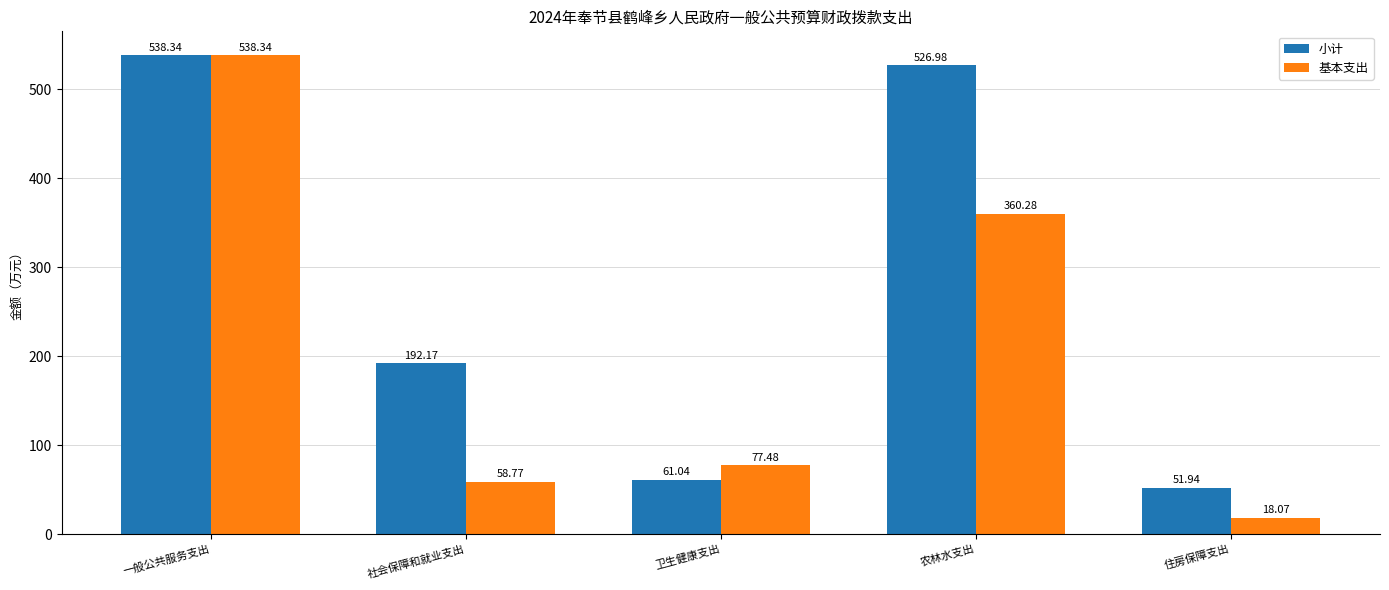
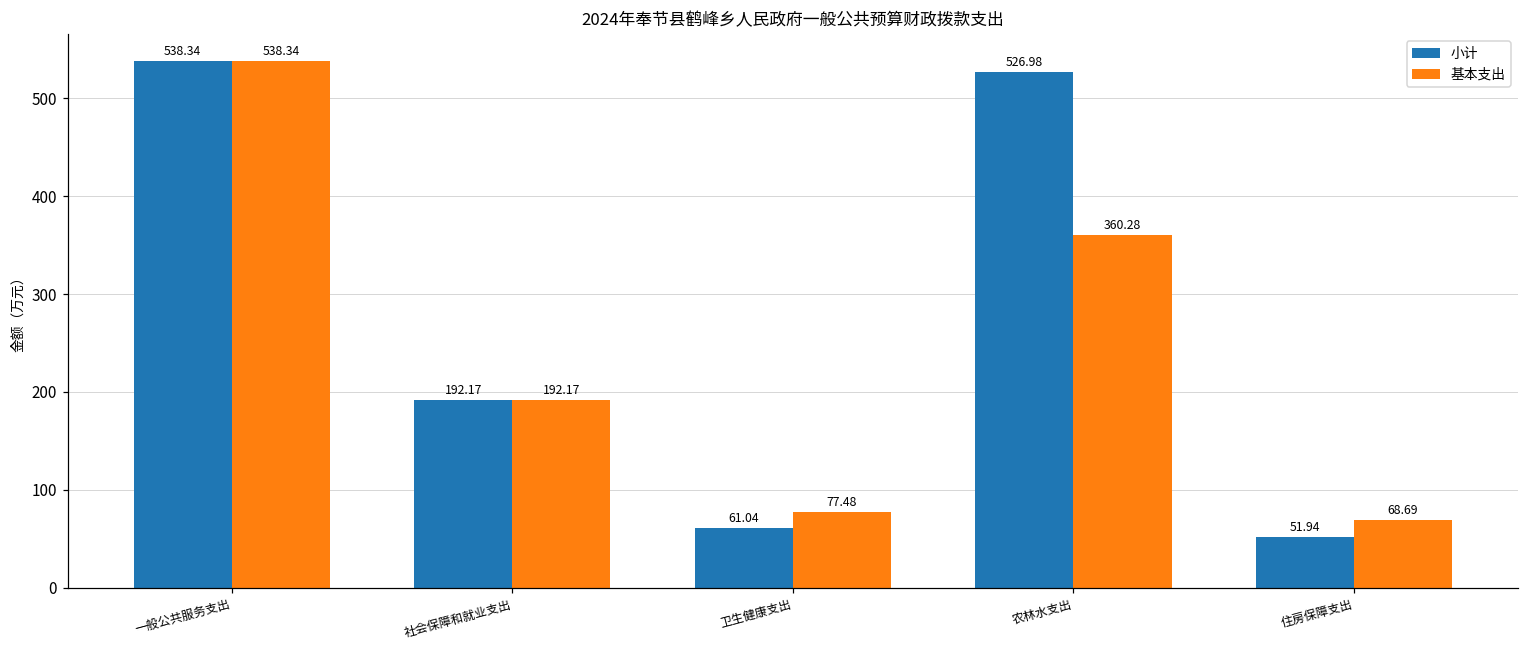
基本支出, 社会保障和就业支出: 58.77 -> 192.17
基本支出, 住房保障支出: 18.07 -> 68.69
